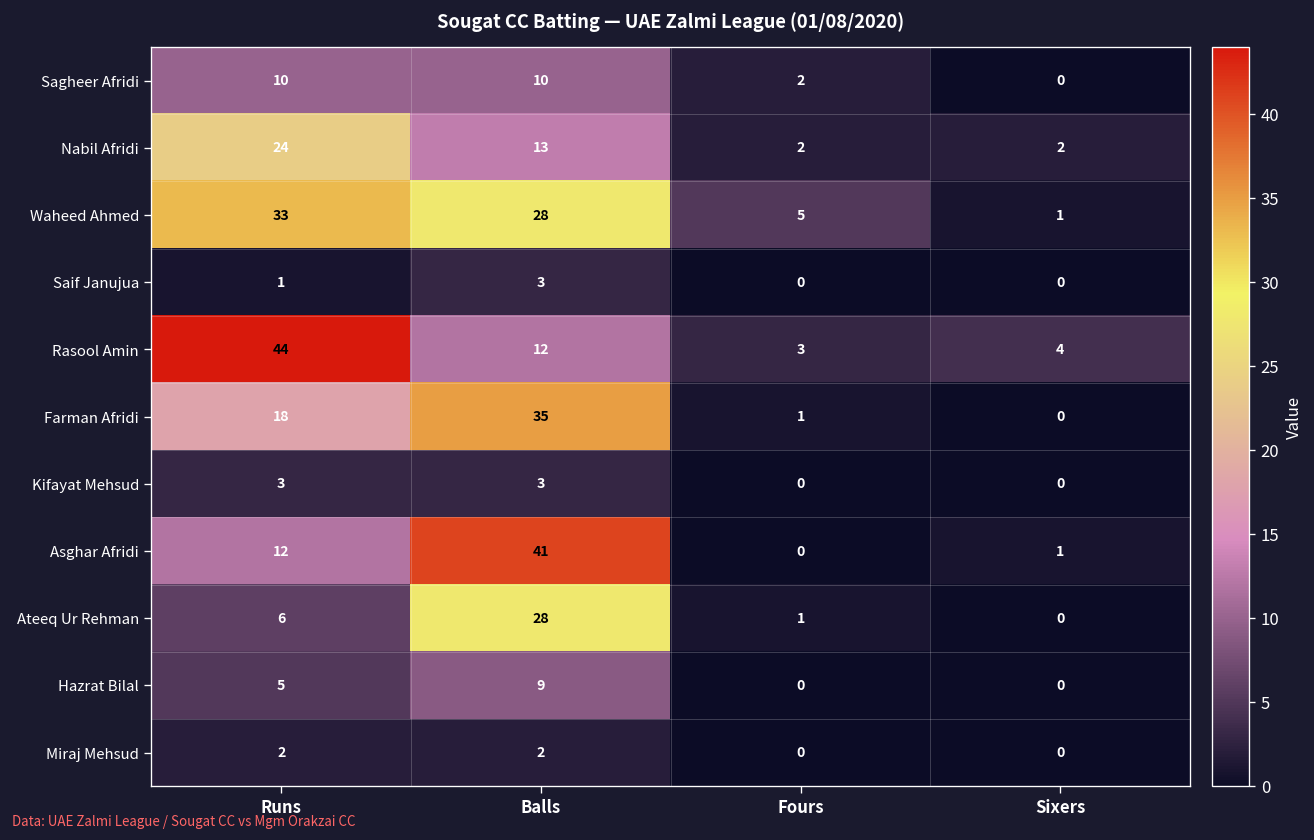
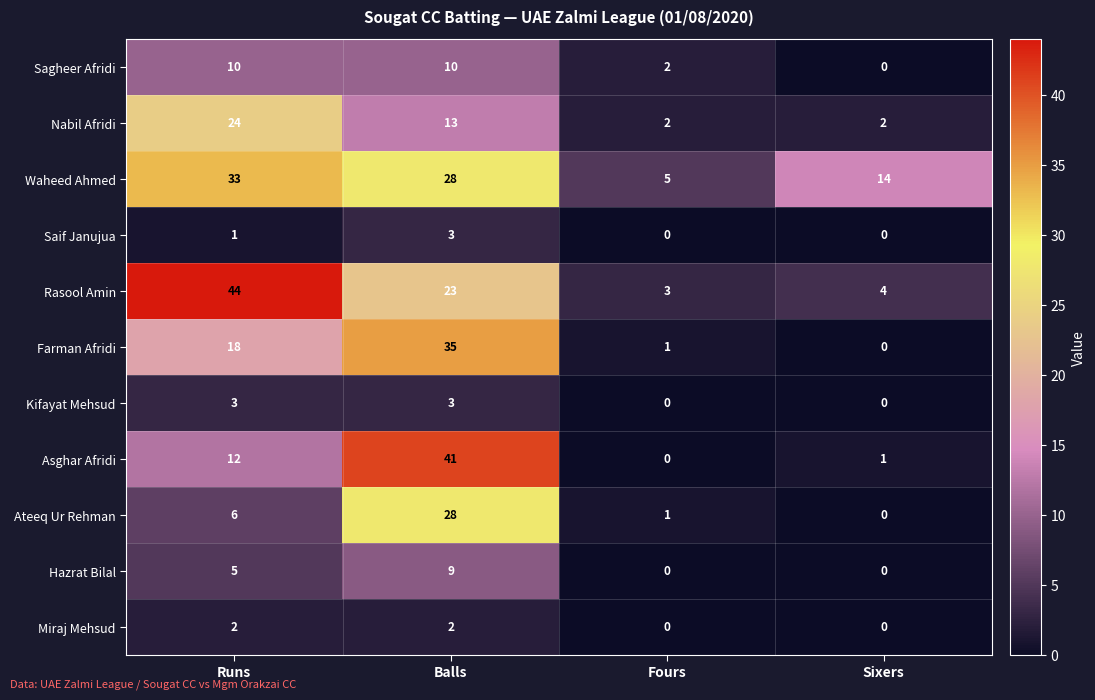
Waheed Ahmed, Sixers: 1 -> 14
Rasool Amin, Balls: 12 -> 23
